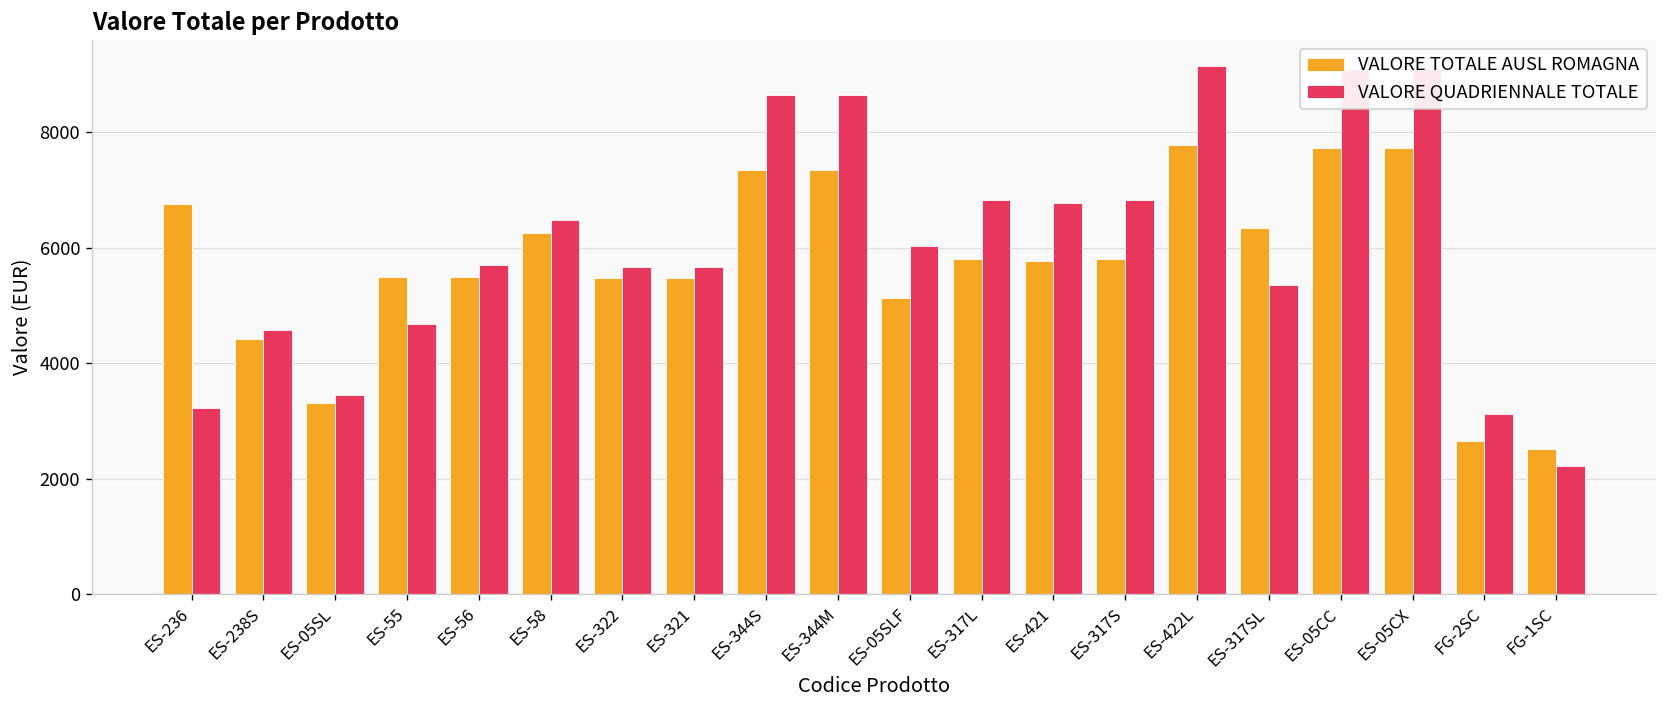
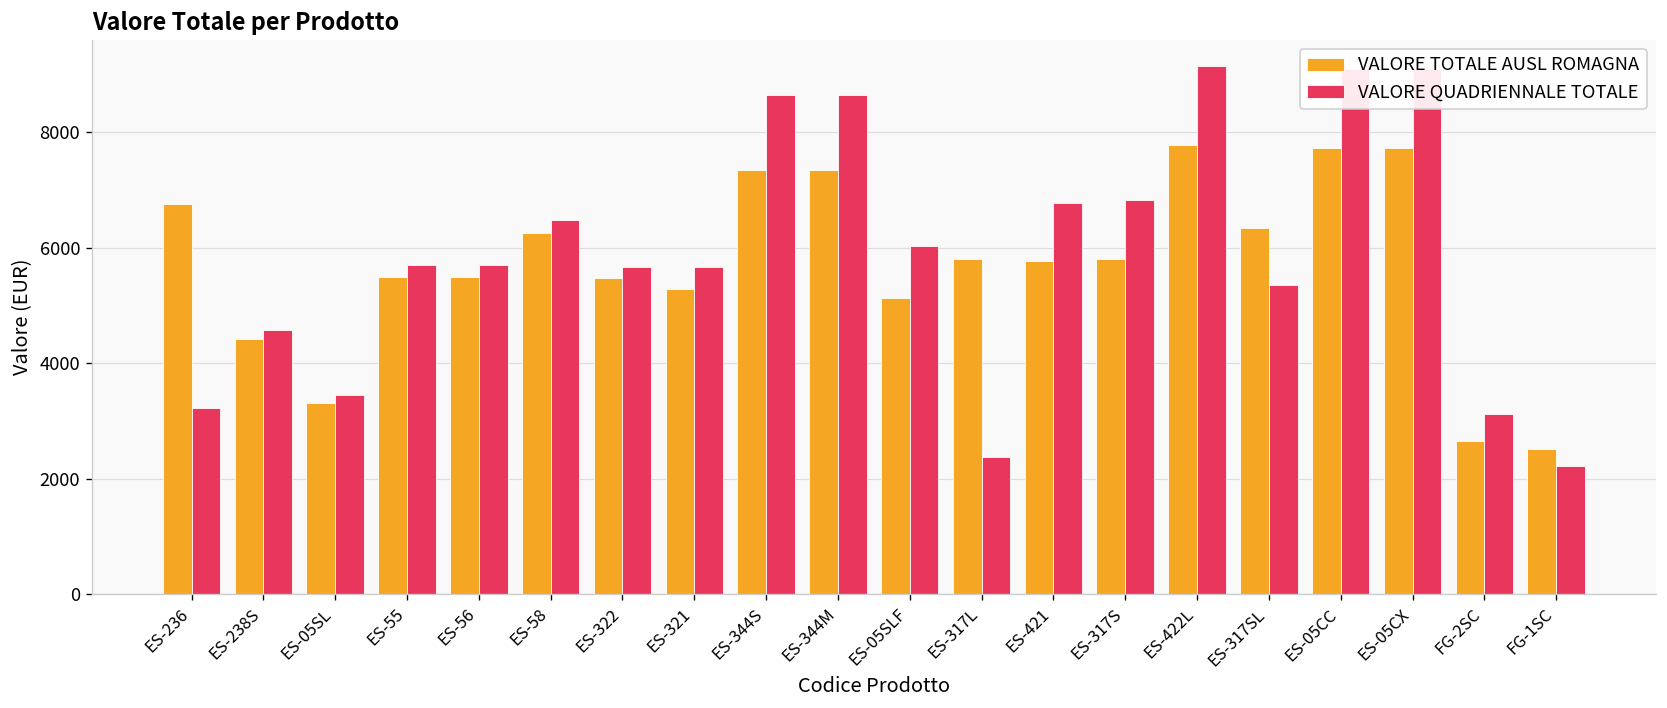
VALORE QUADRIENNALE TOTALE, ES-55: 4700 -> 5700
VALORE TOTALE AUSL ROMAGNA, ES-321: 5500 -> 5300
VALORE QUADRIENNALE TOTALE, ES-317L: 6800 -> 2400
